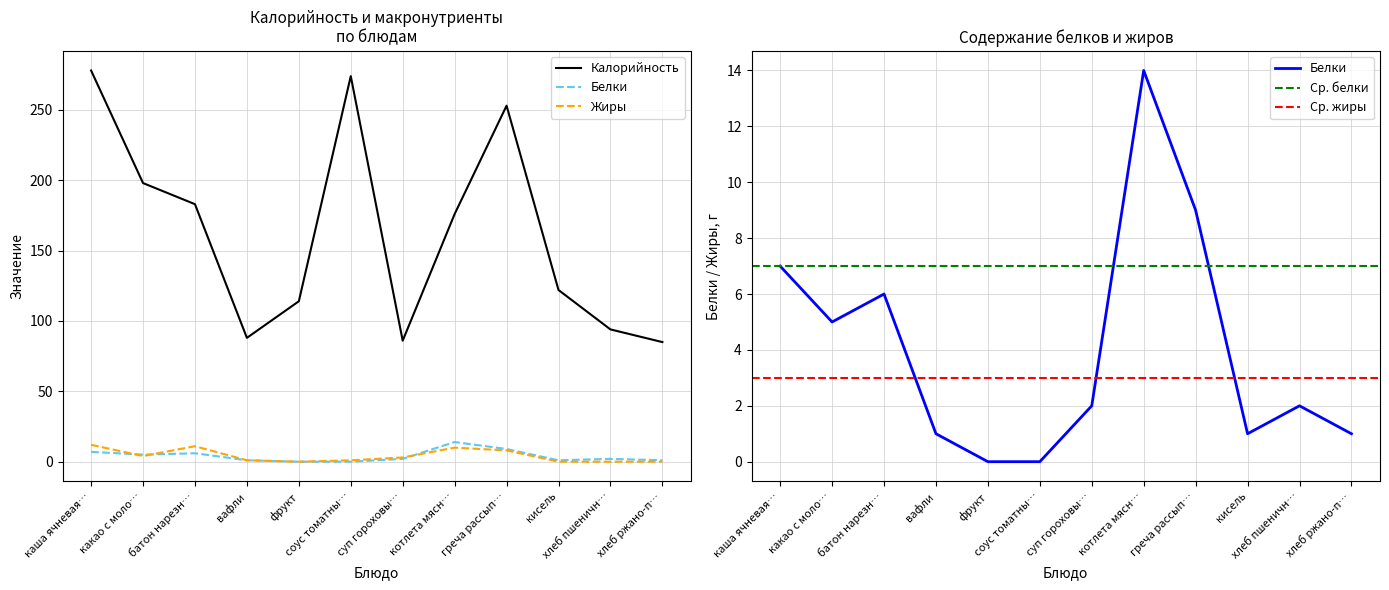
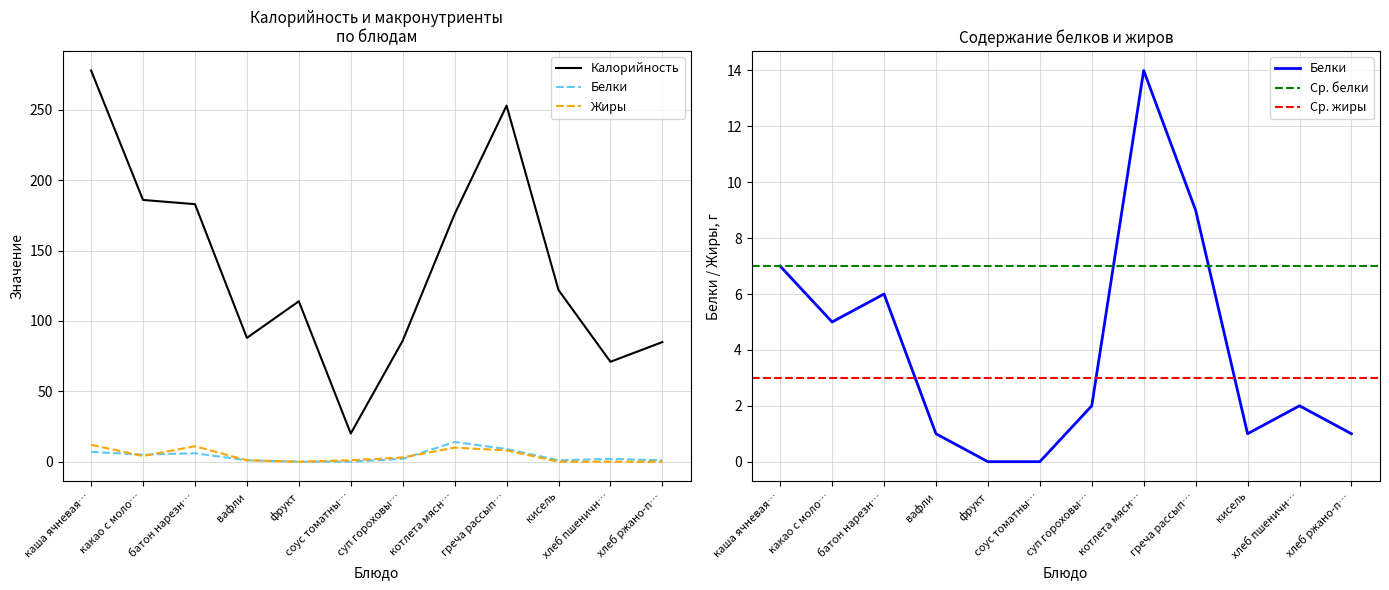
Калорийность и макронутриенты по блюдам, Калорийность, какао с моло…: 198 -> 186
Калорийность и макронутриенты по блюдам, Калорийность, соус томатны…: 274 -> 20
Калорийность и макронутриенты по блюдам, Калорийность, хлеб пшеничн…: 94 -> 71
